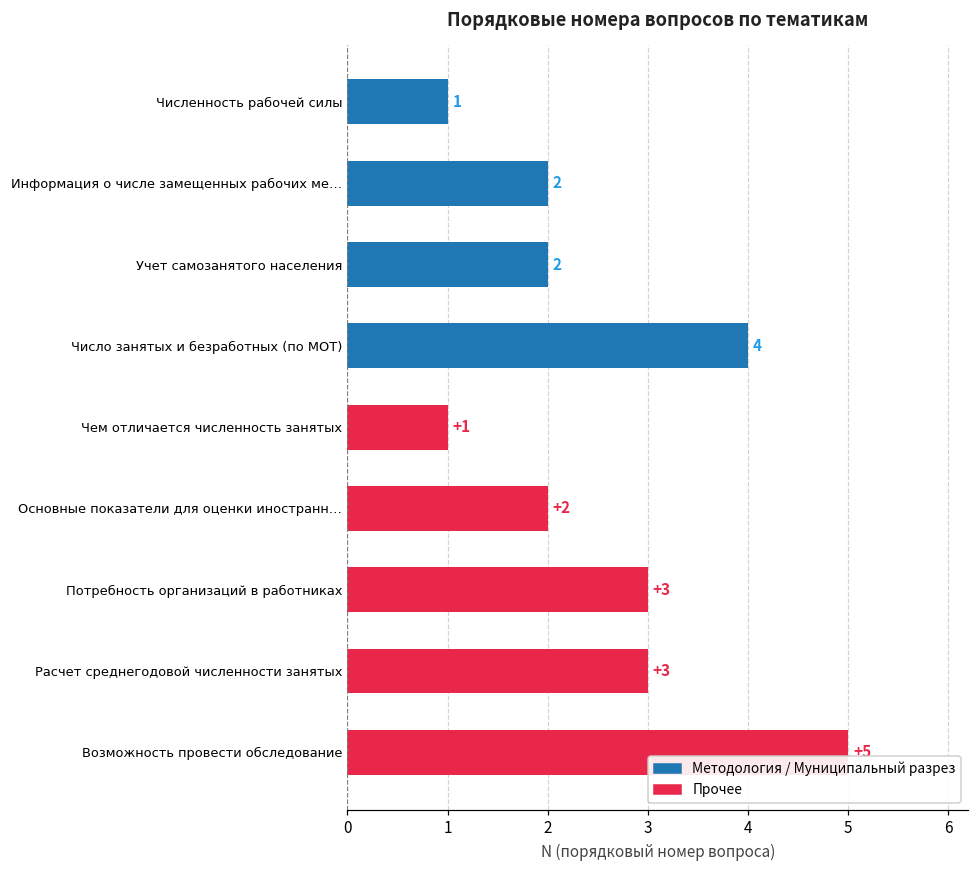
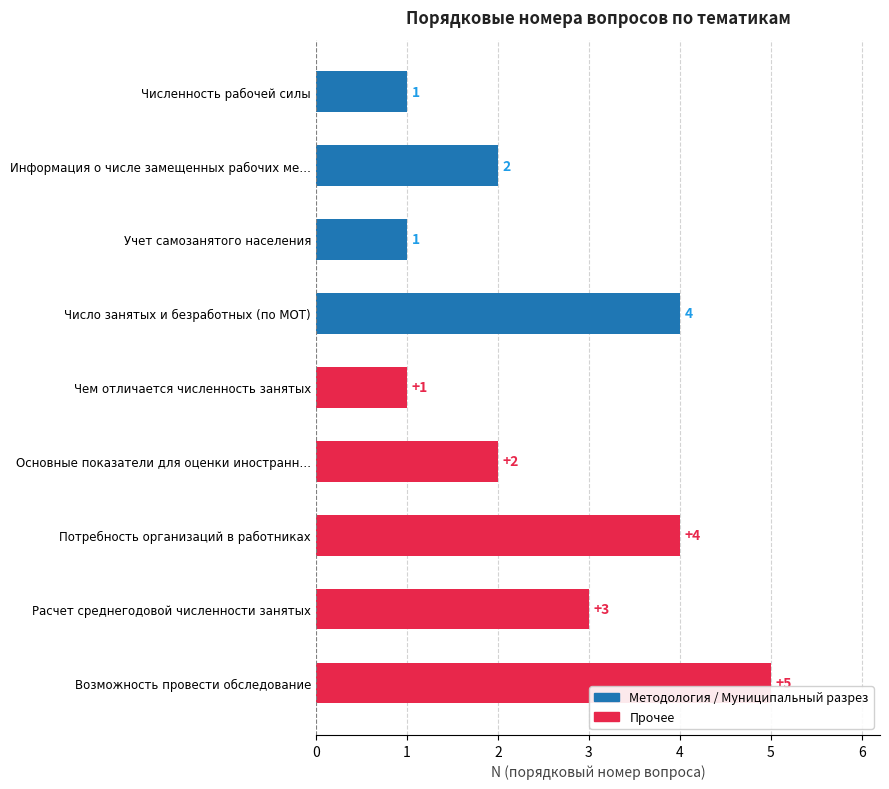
Учет самозанятого населения: 2 -> 1
Потребность организаций в работниках: +3 -> +4
